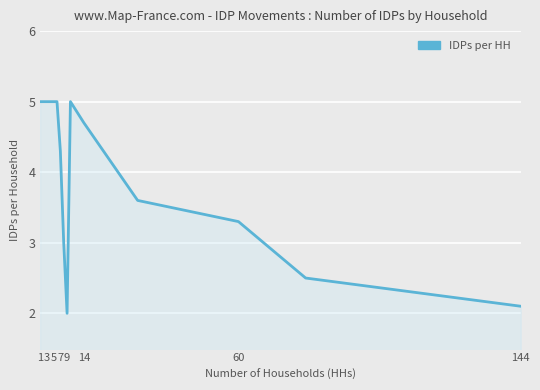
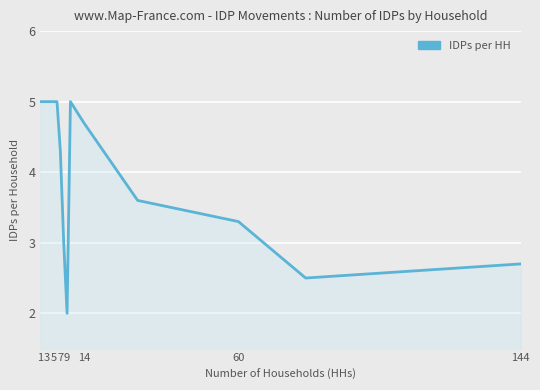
144: 2.1 -> 2.7
